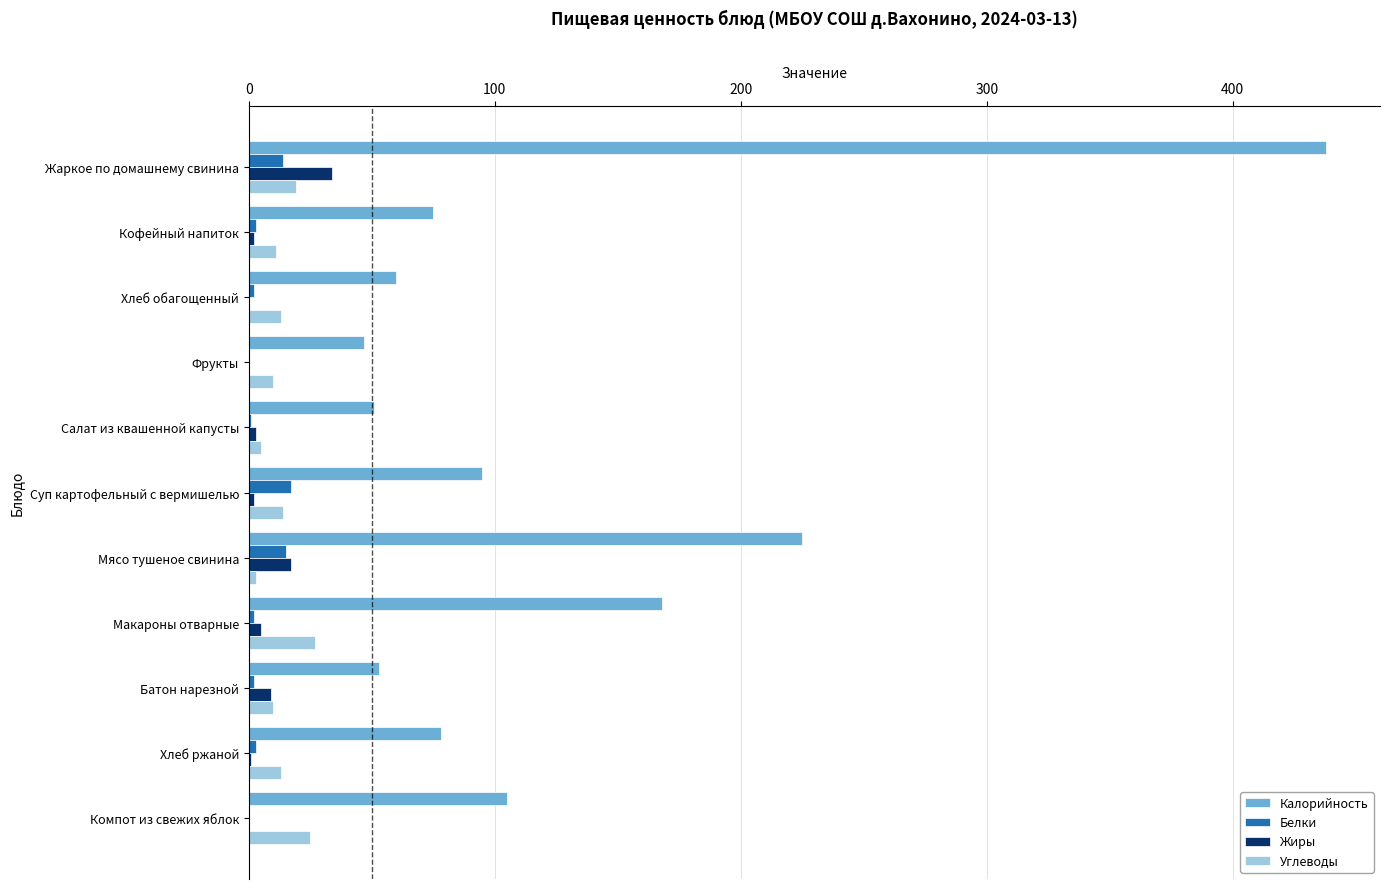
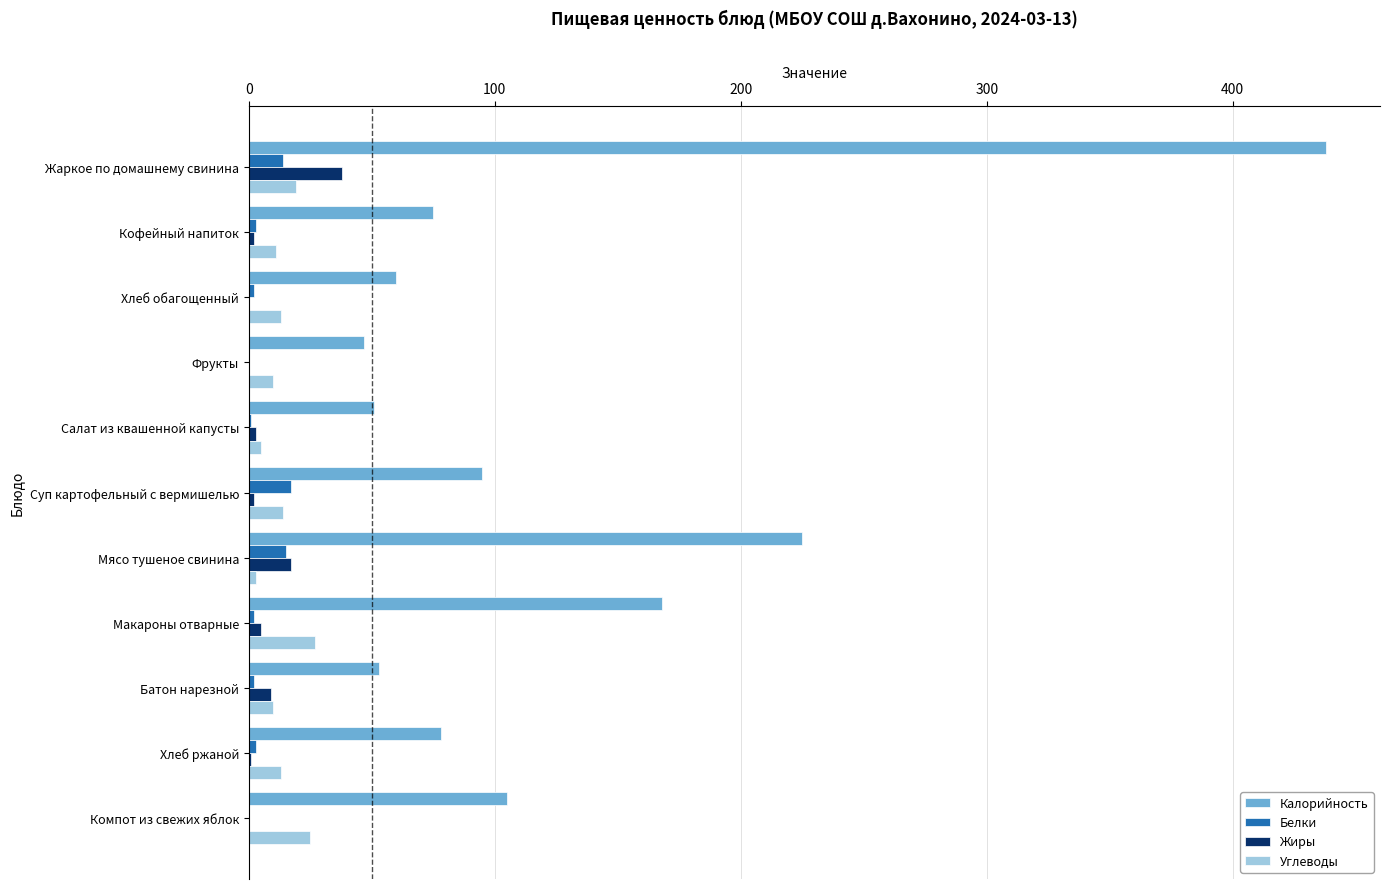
Жиры, Жаркое по домашнему свинина: 34 -> 38
